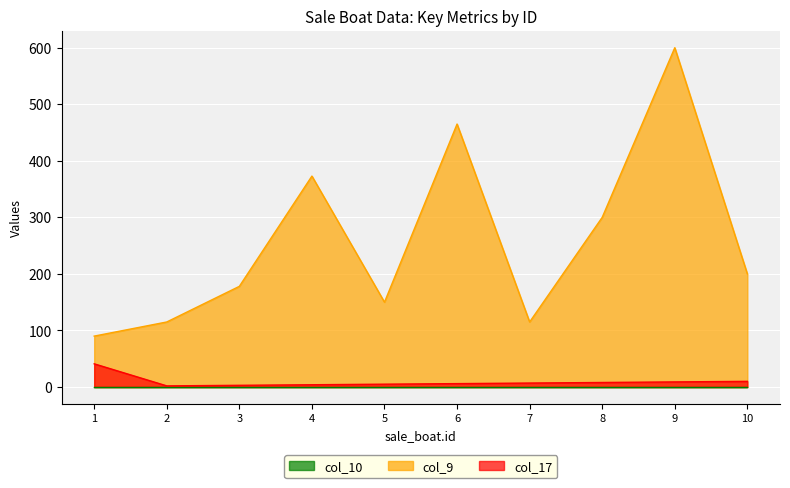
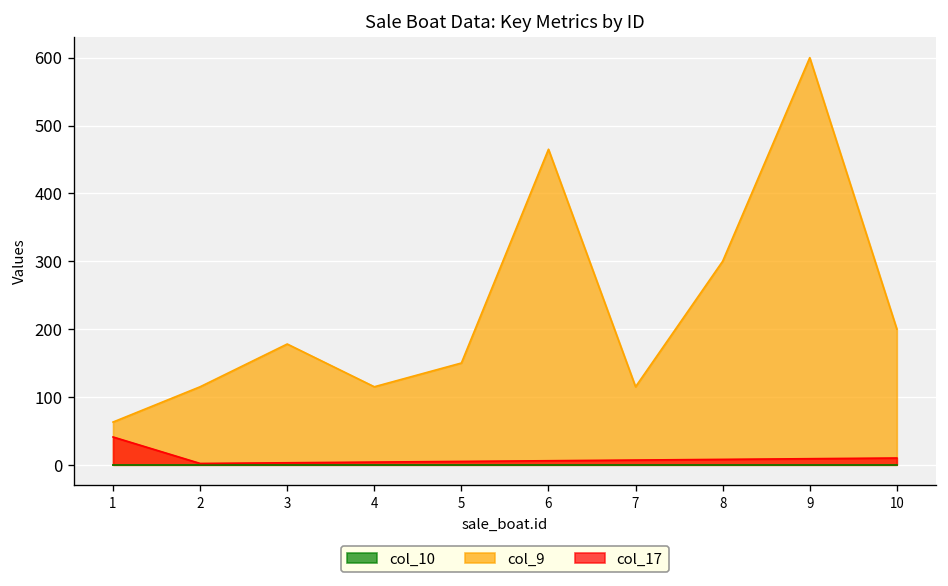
col_9, 1: 90 -> 60
col_9, 4: 370 -> 120
